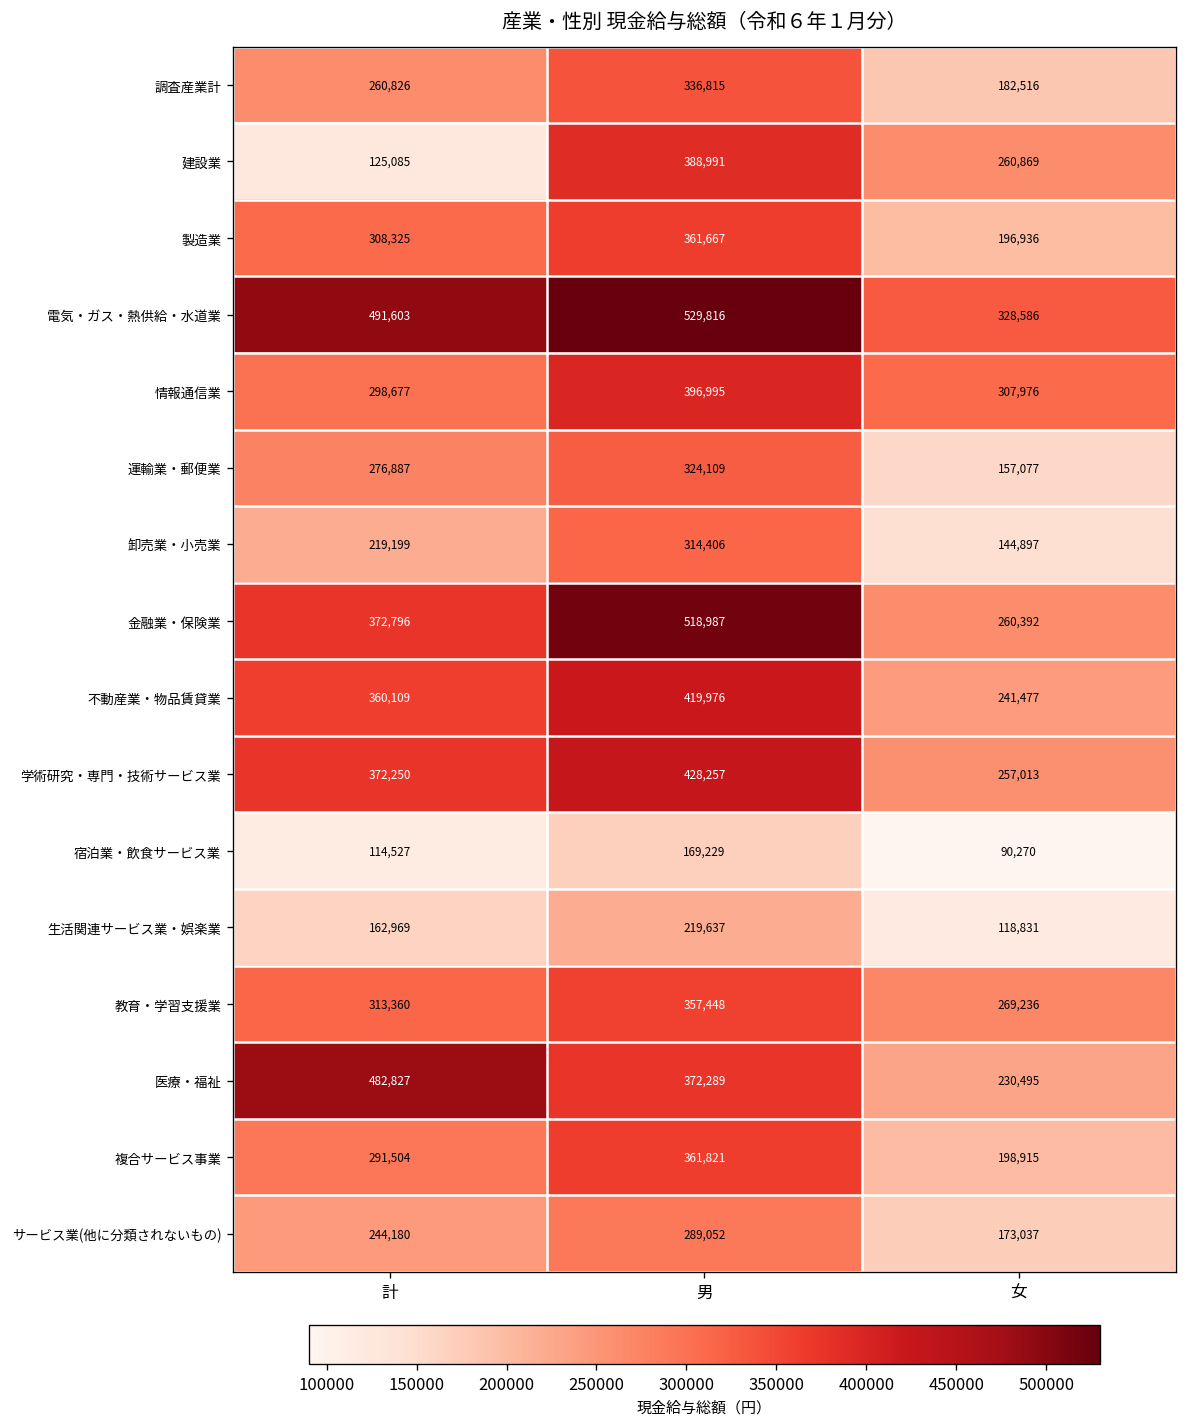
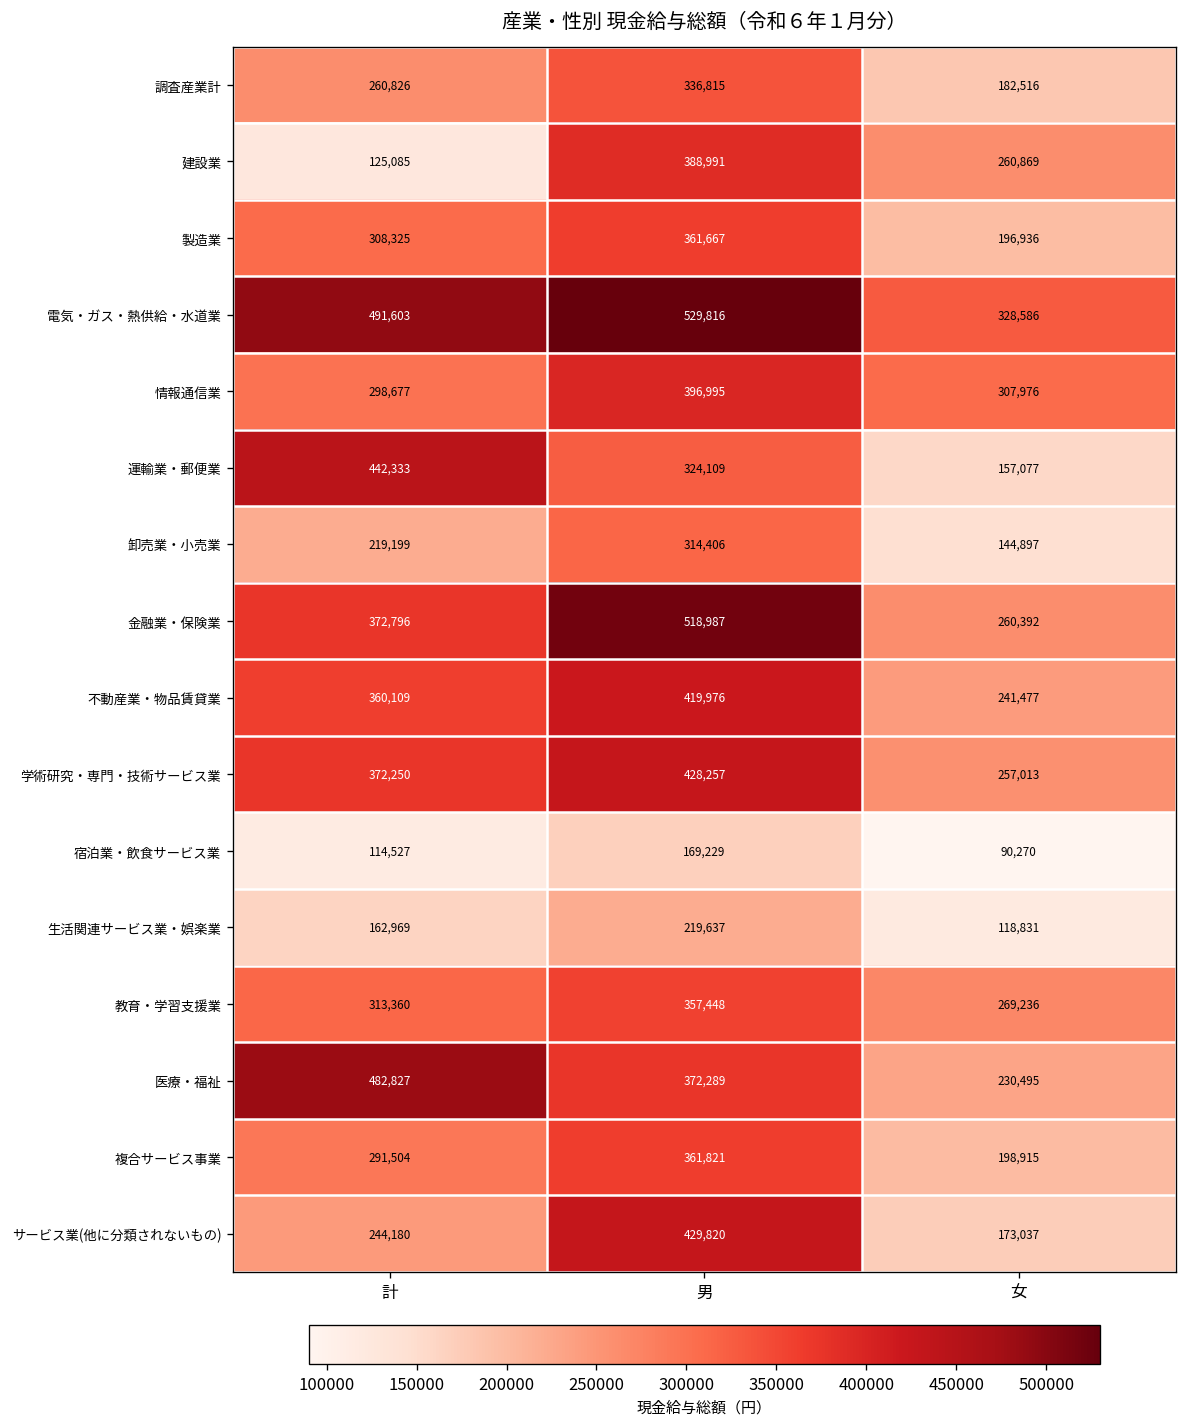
運輸業・郵便業, 計: 276,887 -> 442,333
サービス業(他に分類されないもの), 男: 289,052 -> 429,820
